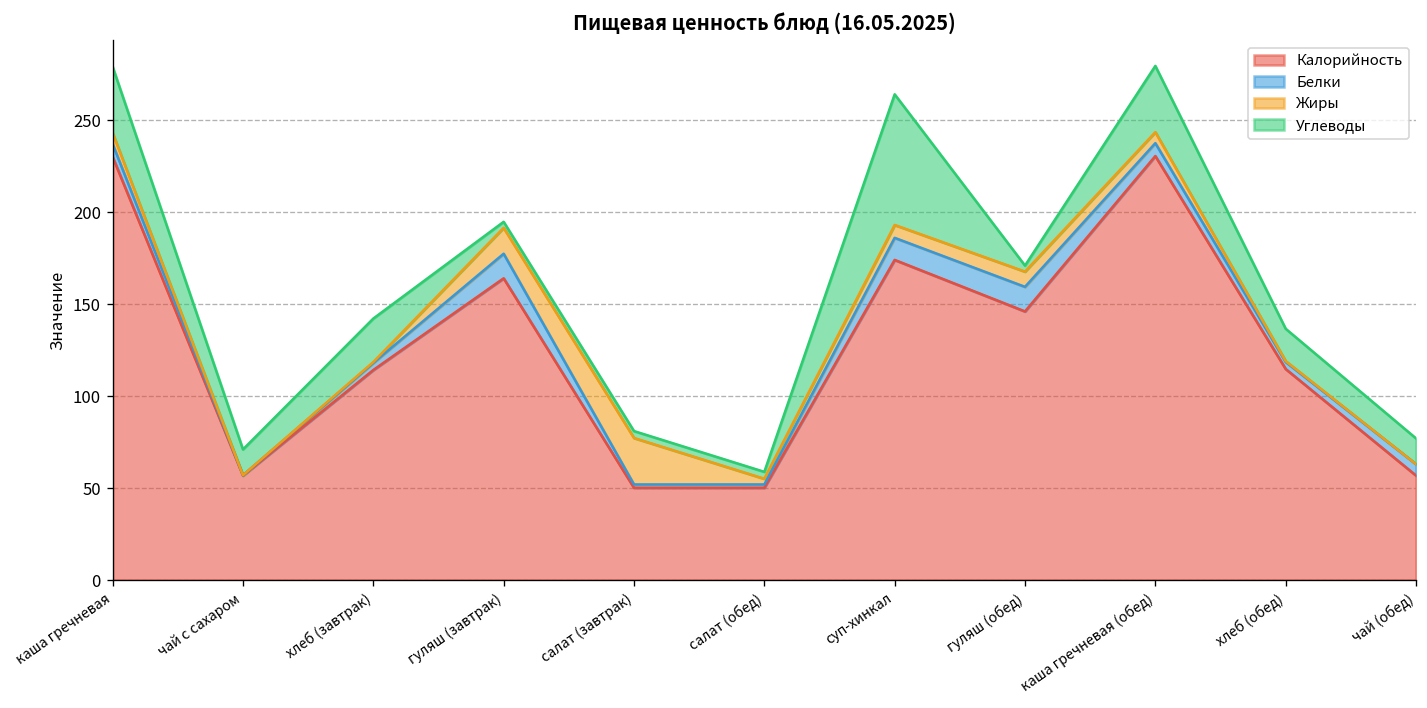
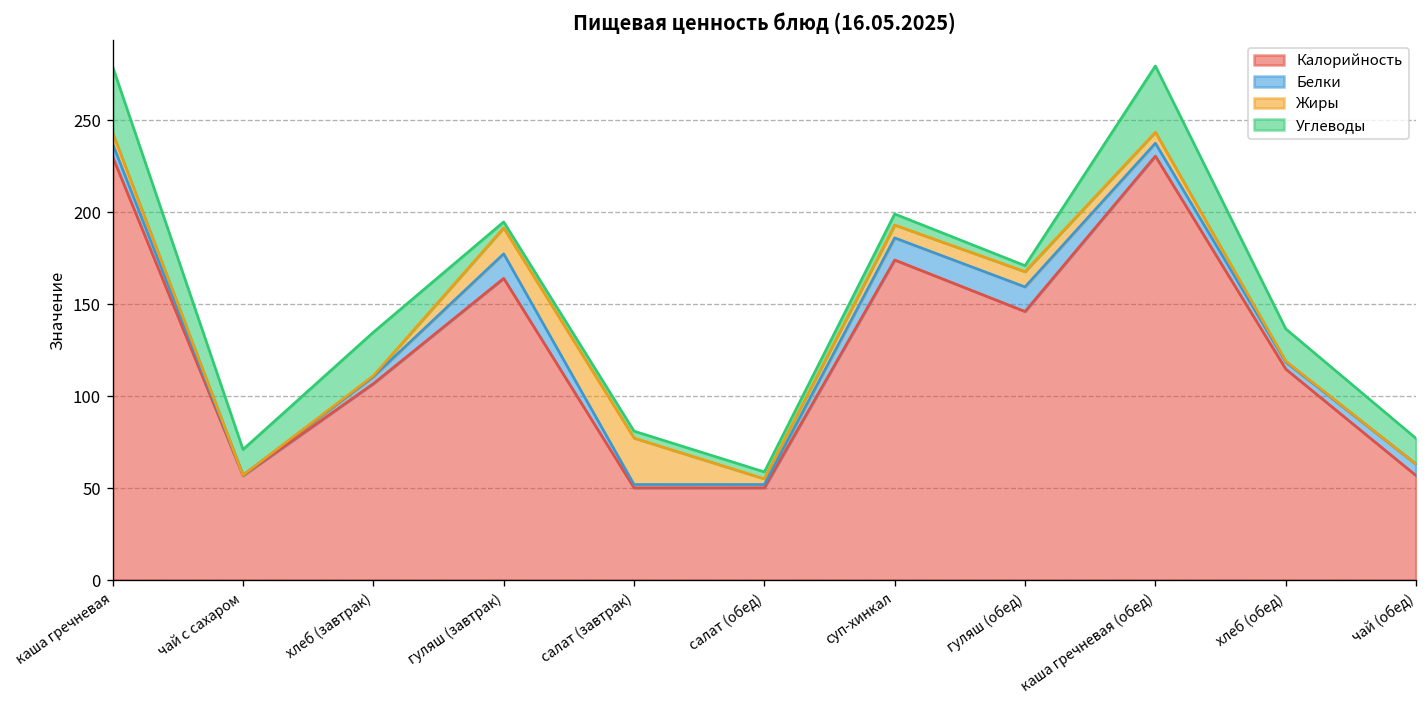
Калорийность, хлеб (завтрак): 114 -> 107
Углеводы, суп-хинкал: 71 -> 6
